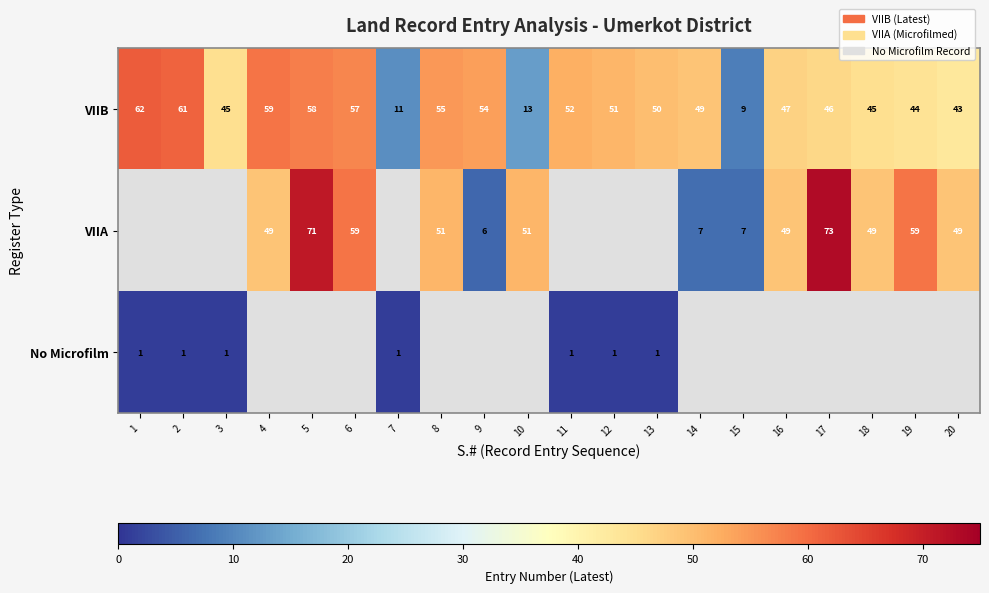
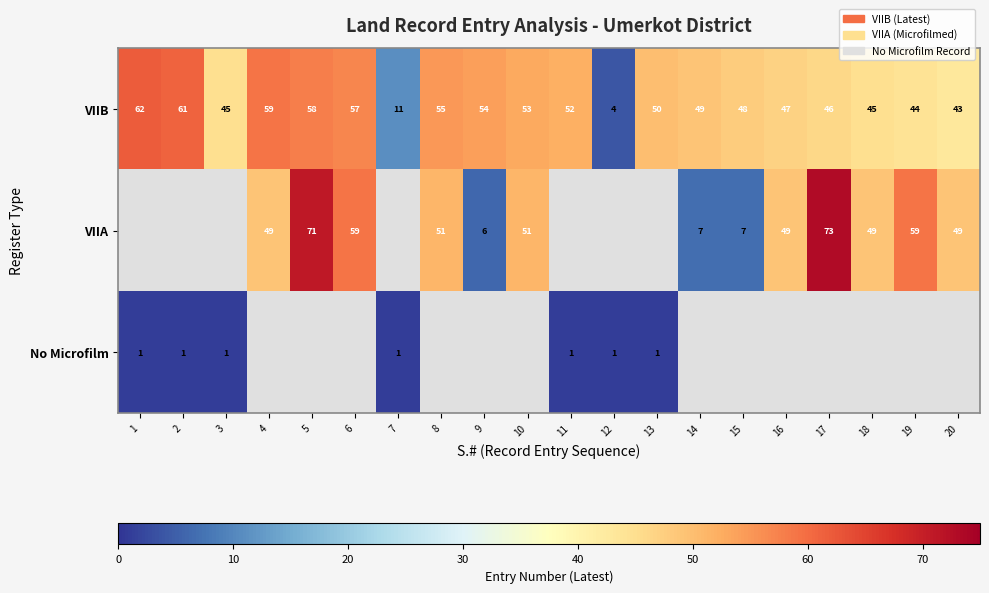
VIIB, 10: 13 -> 53
VIIB, 12: 51 -> 4
VIIB, 15: 9 -> 48
